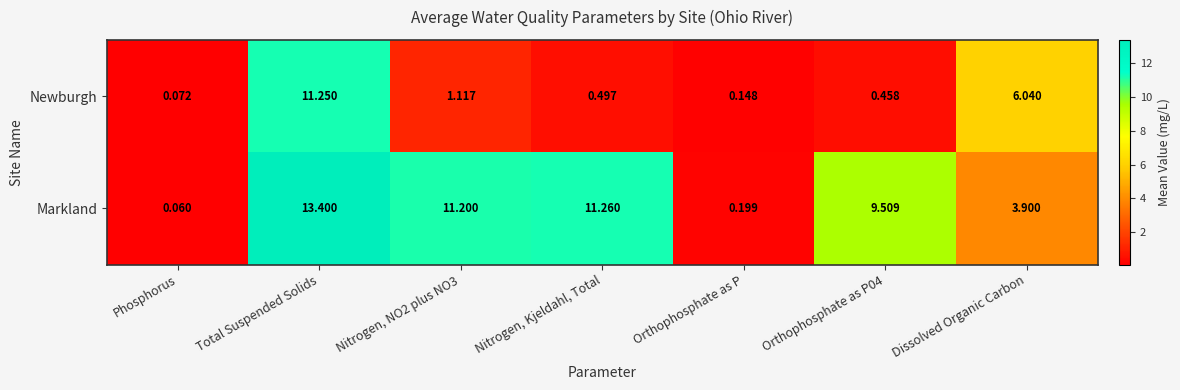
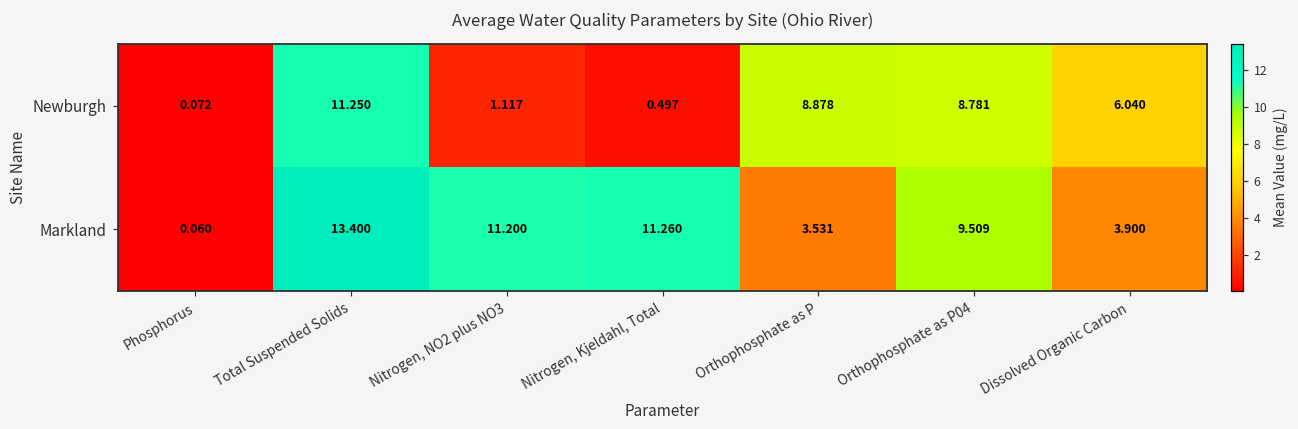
Newburgh, Orthophosphate as P: 0.148 -> 8.878
Newburgh, Orthophosphate as P04: 0.458 -> 8.781
Markland, Orthophosphate as P: 0.199 -> 3.531
